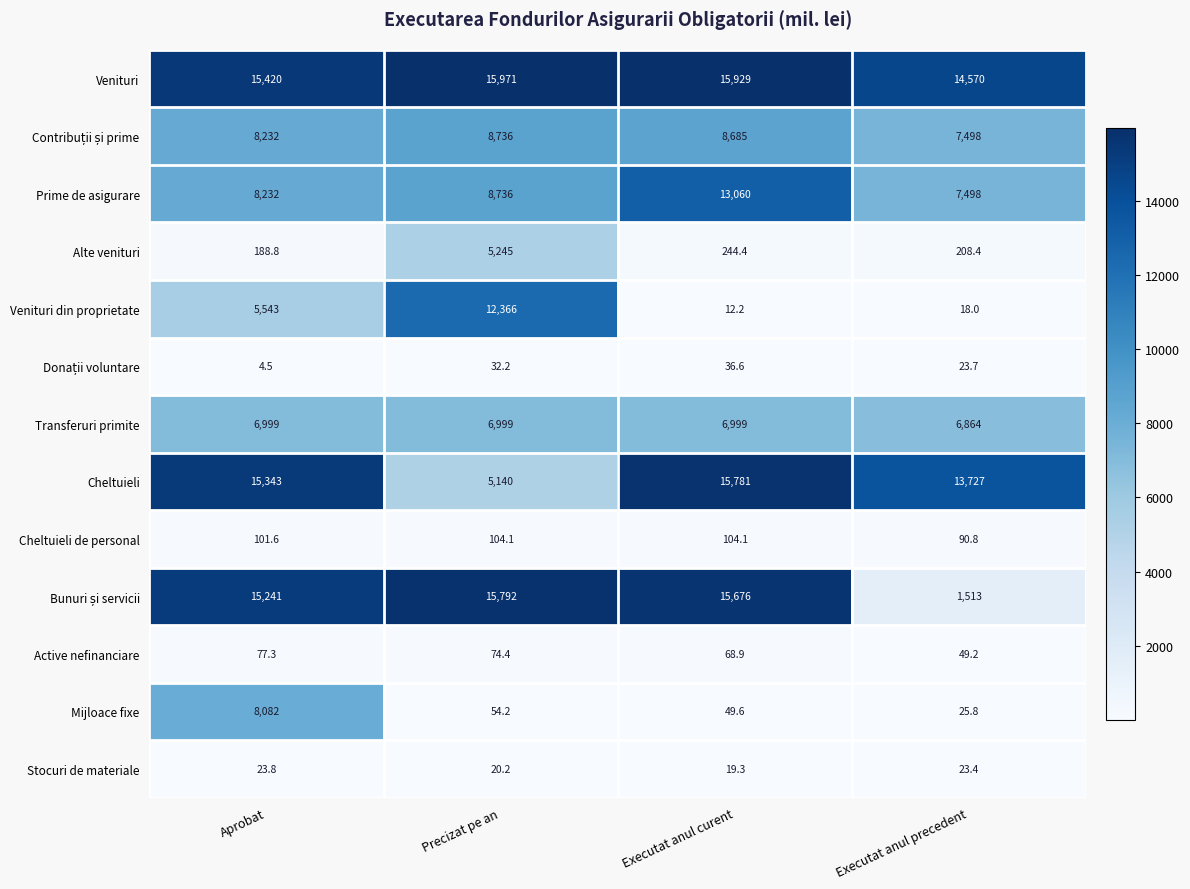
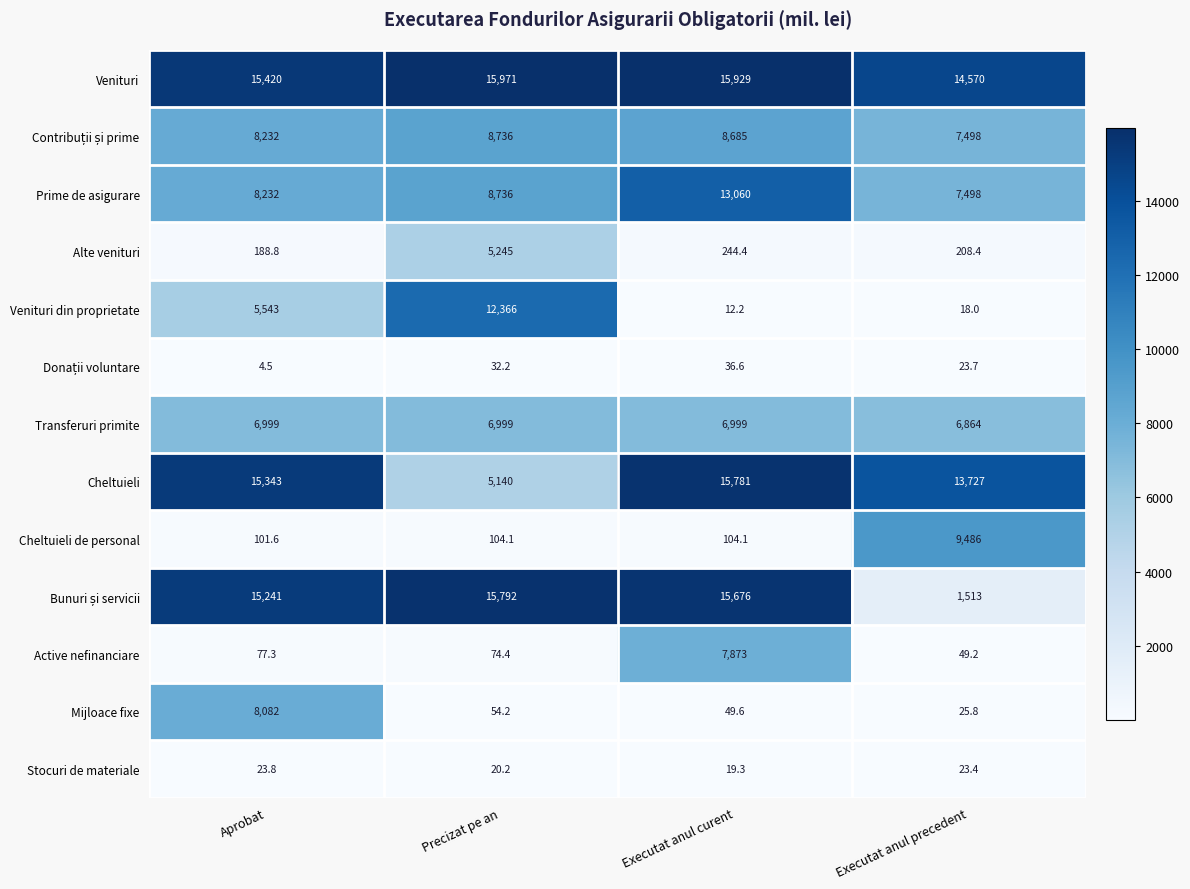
Cheltuieli de personal, Executat anul precedent: 90.8 -> 9,486
Active nefinanciare, Executat anul curent: 68.9 -> 7,873
